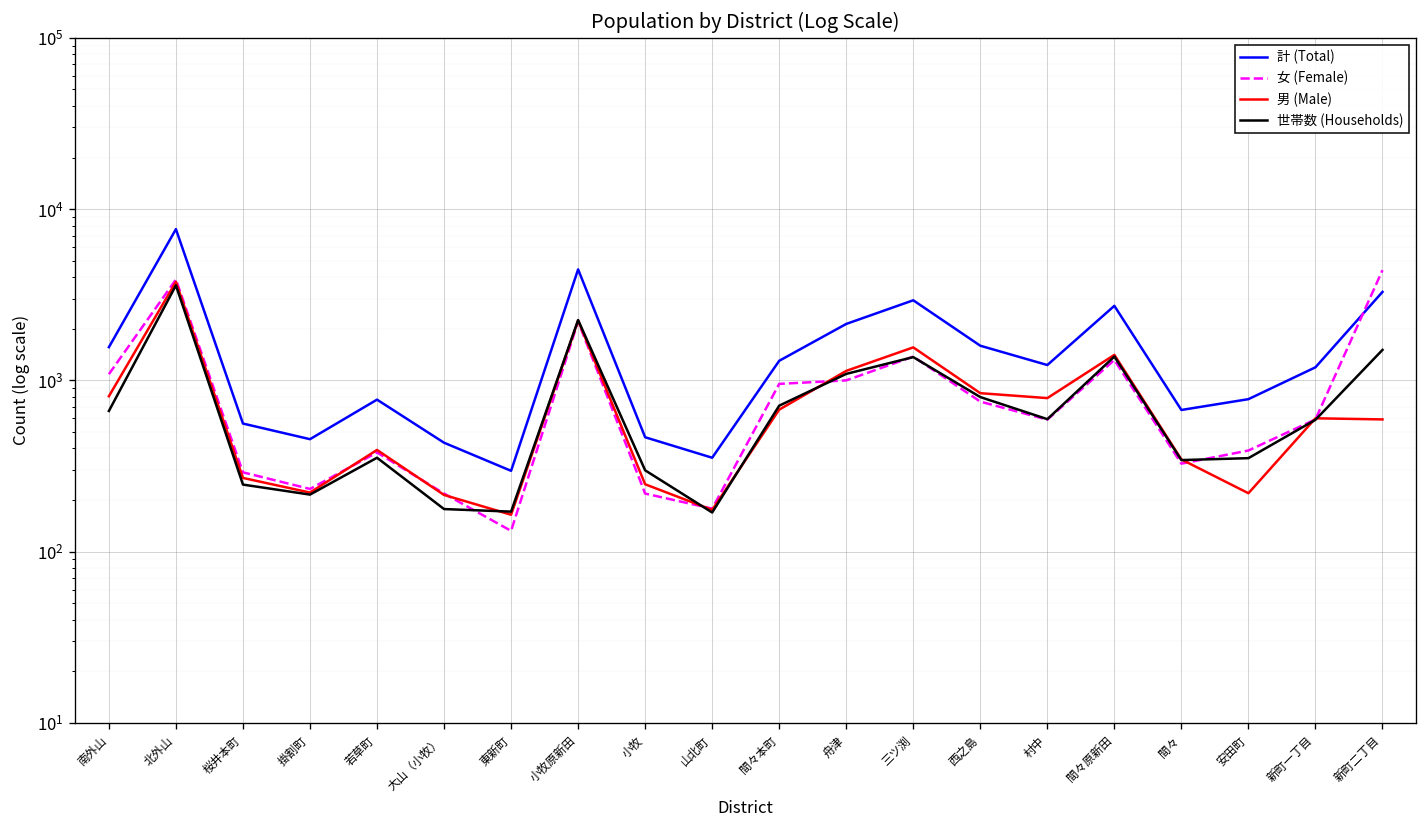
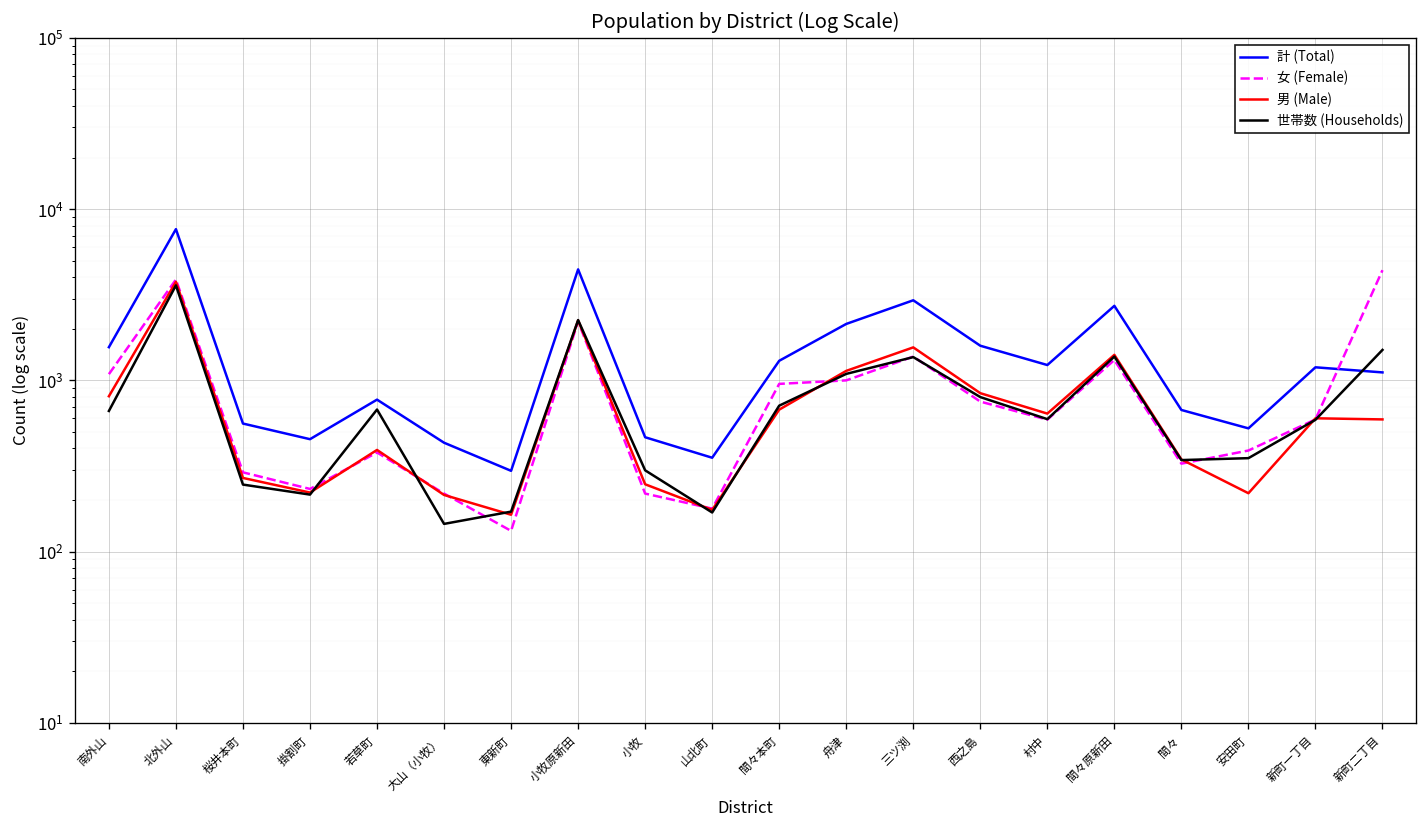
世帯数 (Households), 若草町: 350 -> 700
世帯数 (Households), 大山（小牧）: 180 -> 150
男 (Male), 村中: 800 -> 600
計 (Total), 安田町: 800 -> 520
計 (Total), 新町二丁目: 3300 -> 1100
